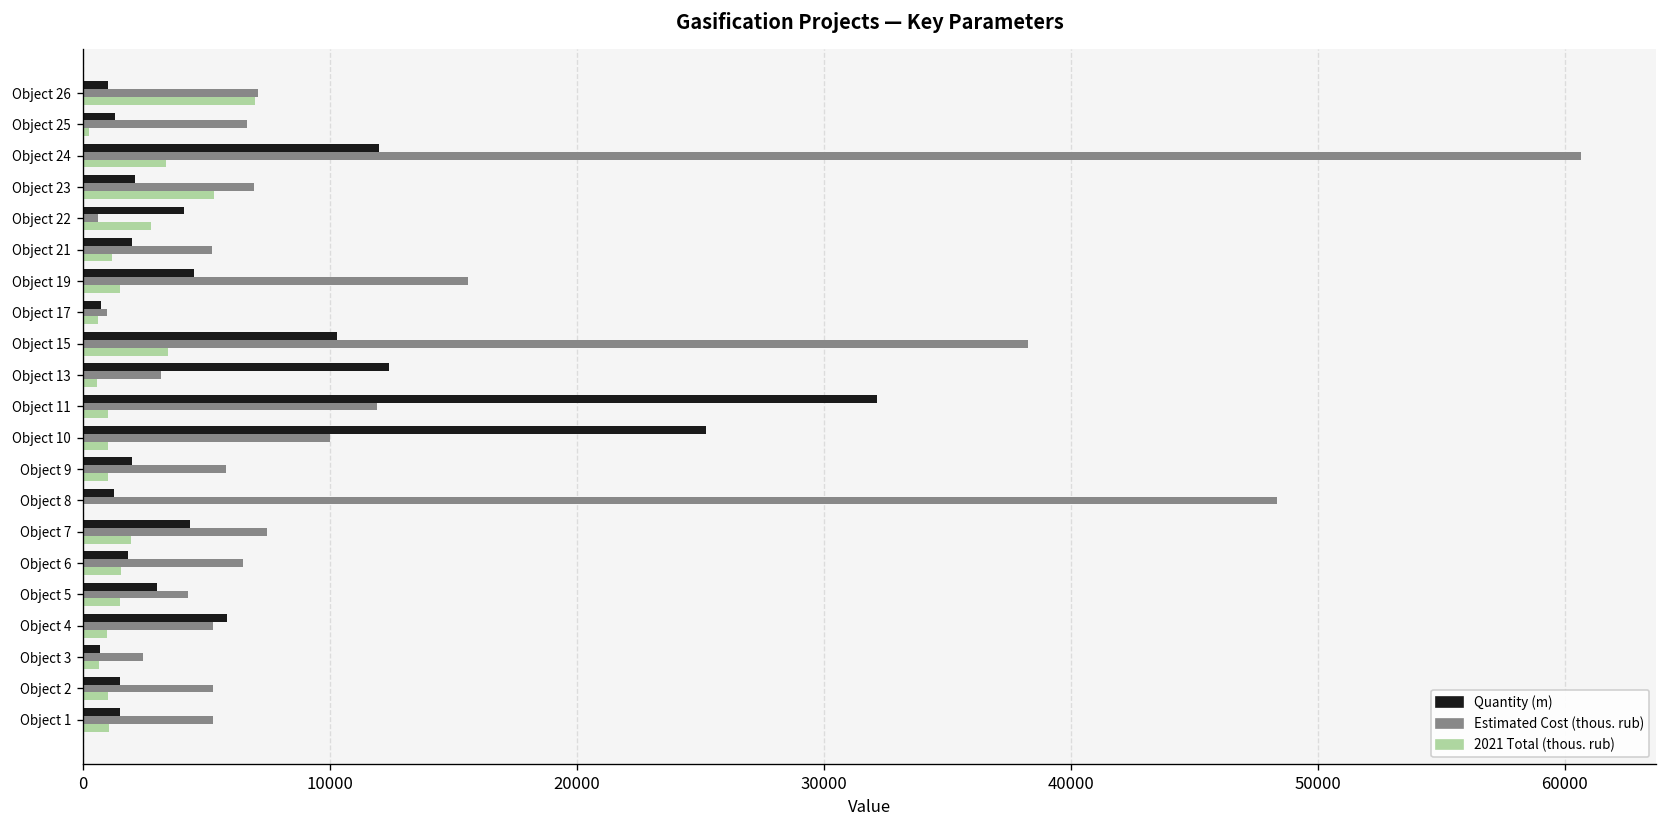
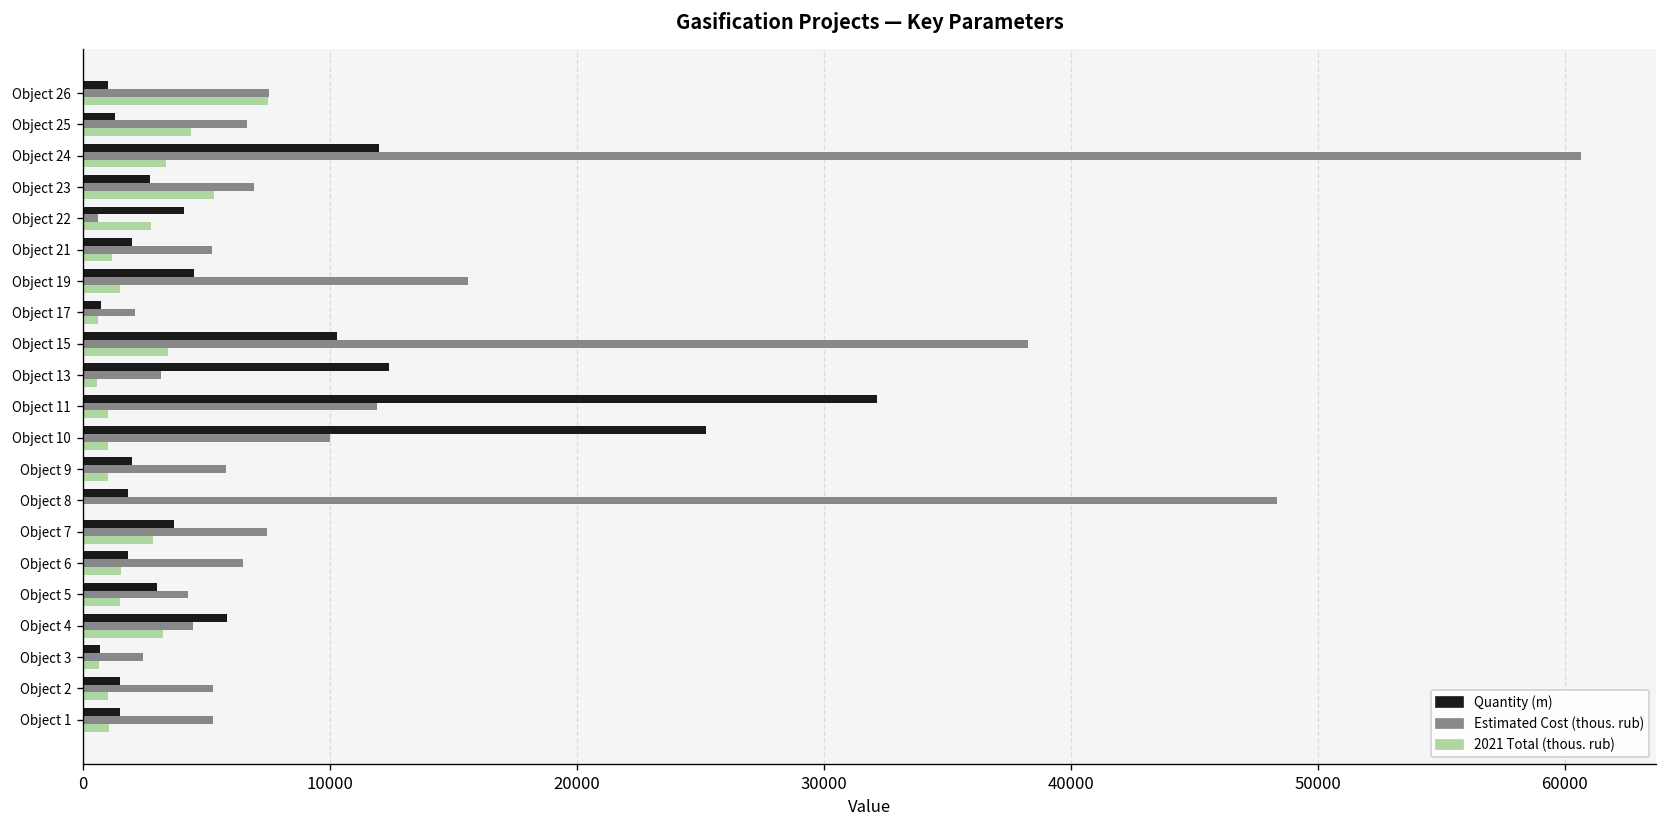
Estimated Cost (thous. rub), Object 26: 7100 -> 7500
2021 Total (thous. rub), Object 26: 7000 -> 7500
2021 Total (thous. rub), Object 25: 300 -> 4400
Quantity (m), Object 23: 2100 -> 2700
Estimated Cost (thous. rub), Object 17: 1000 -> 2100
Quantity (m), Object 8: 1300 -> 1800
Quantity (m), Object 7: 4300 -> 3700
2021 Total (thous. rub), Object 7: 1900 -> 2800
Estimated Cost (thous. rub), Object 4: 5300 -> 4500
2021 Total (thous. rub), Object 4: 1000 -> 3300
